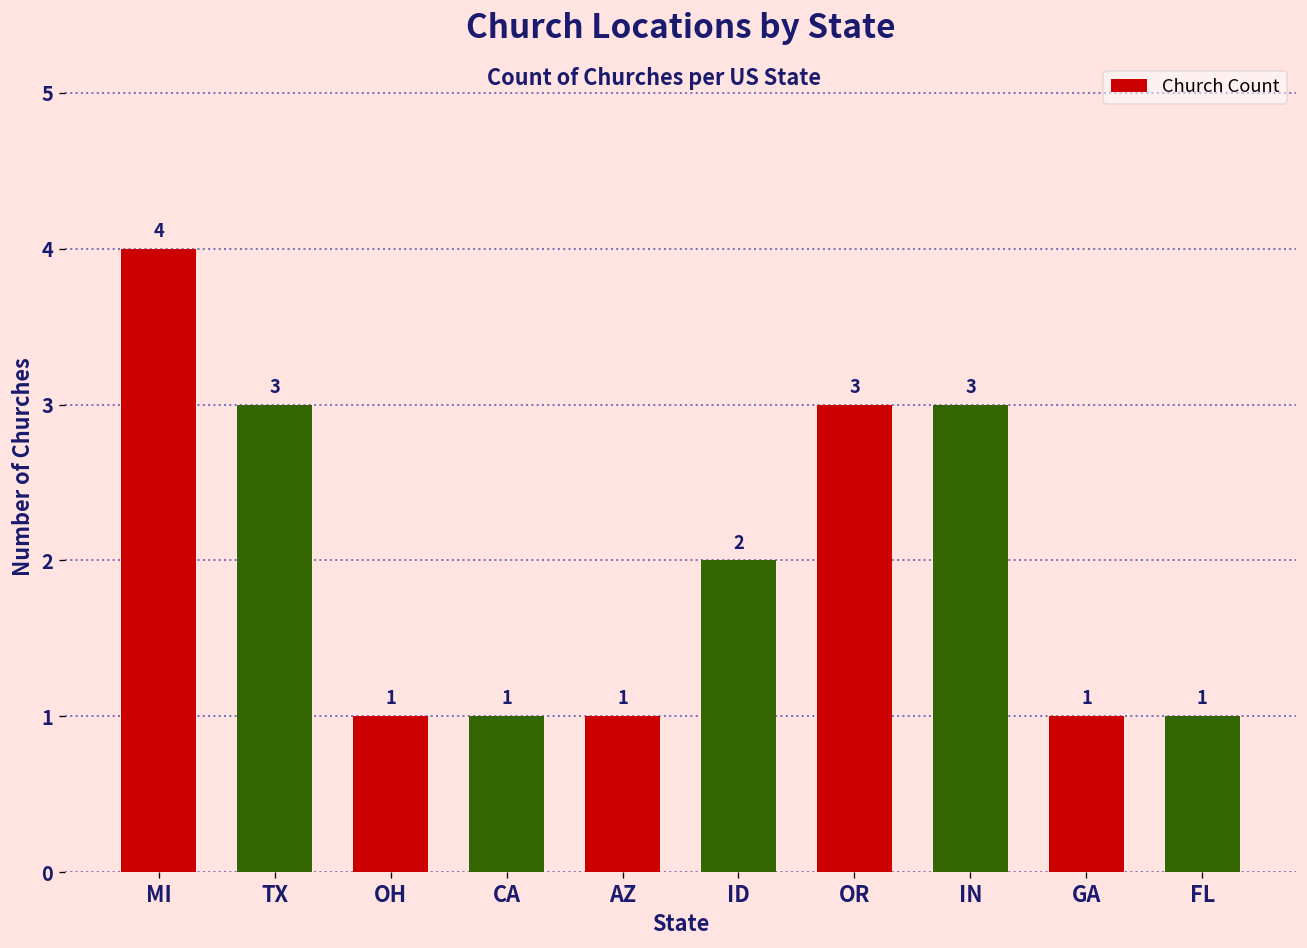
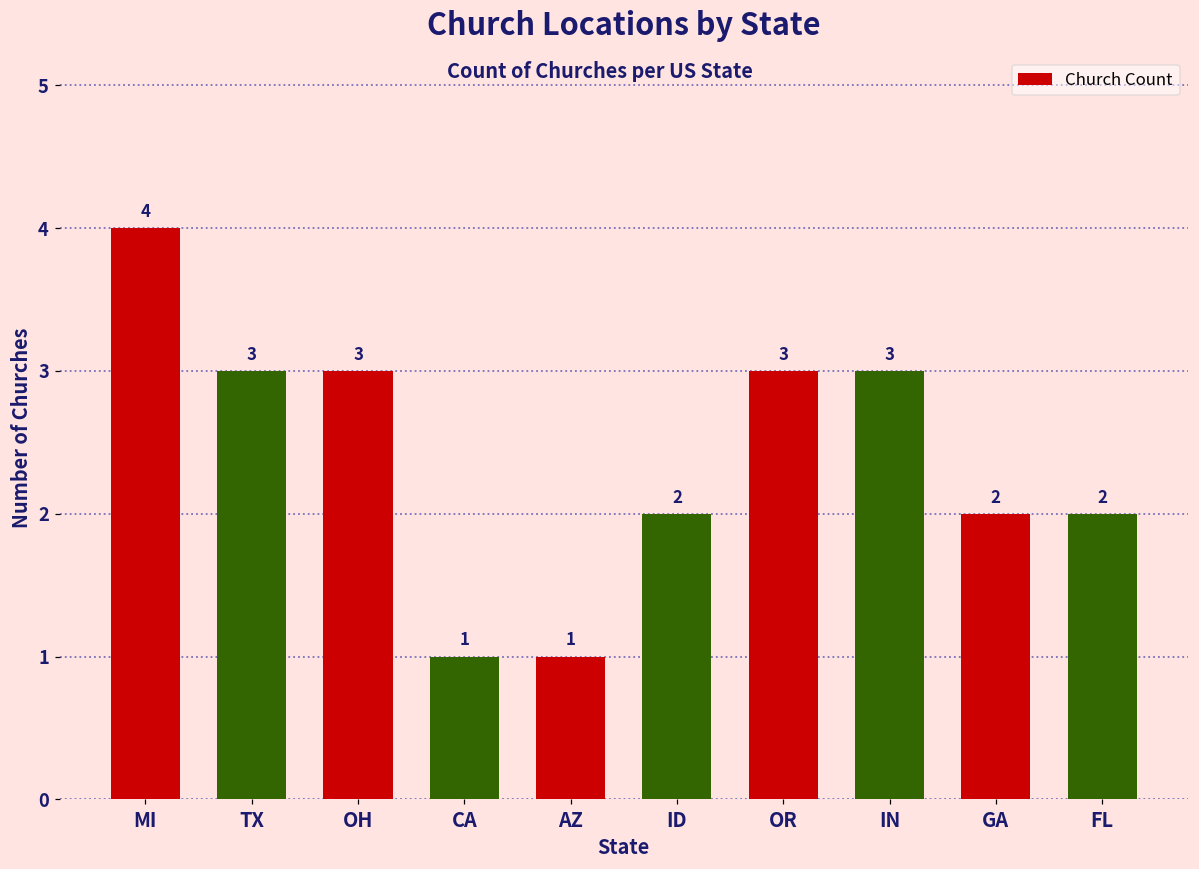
OH: 1 -> 3
GA: 1 -> 2
FL: 1 -> 2
